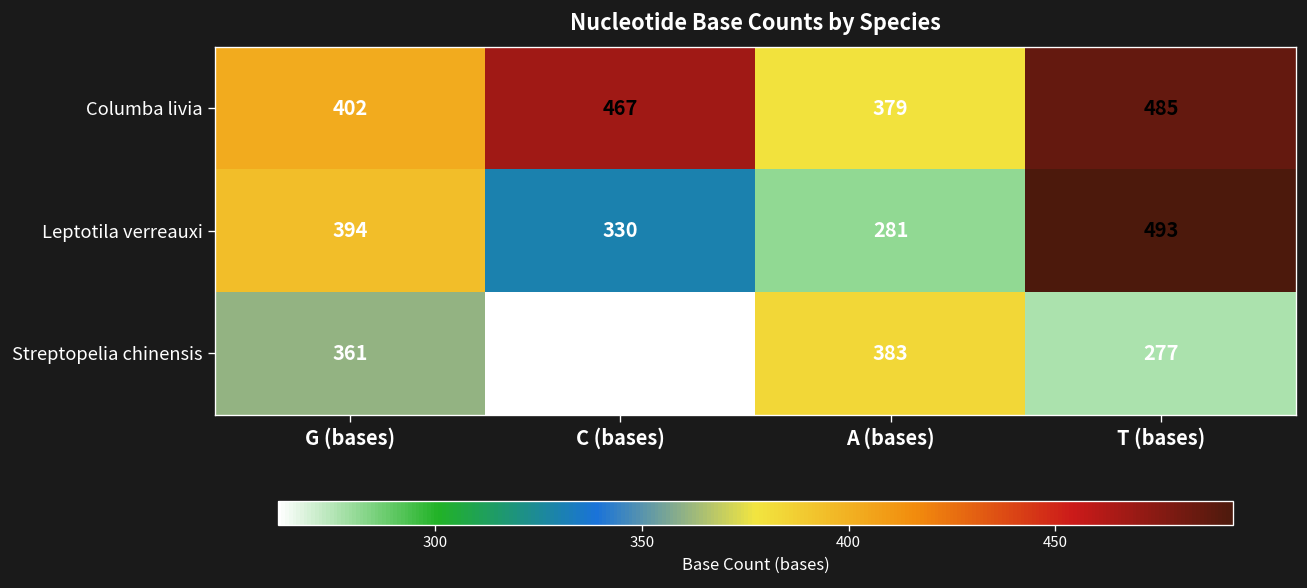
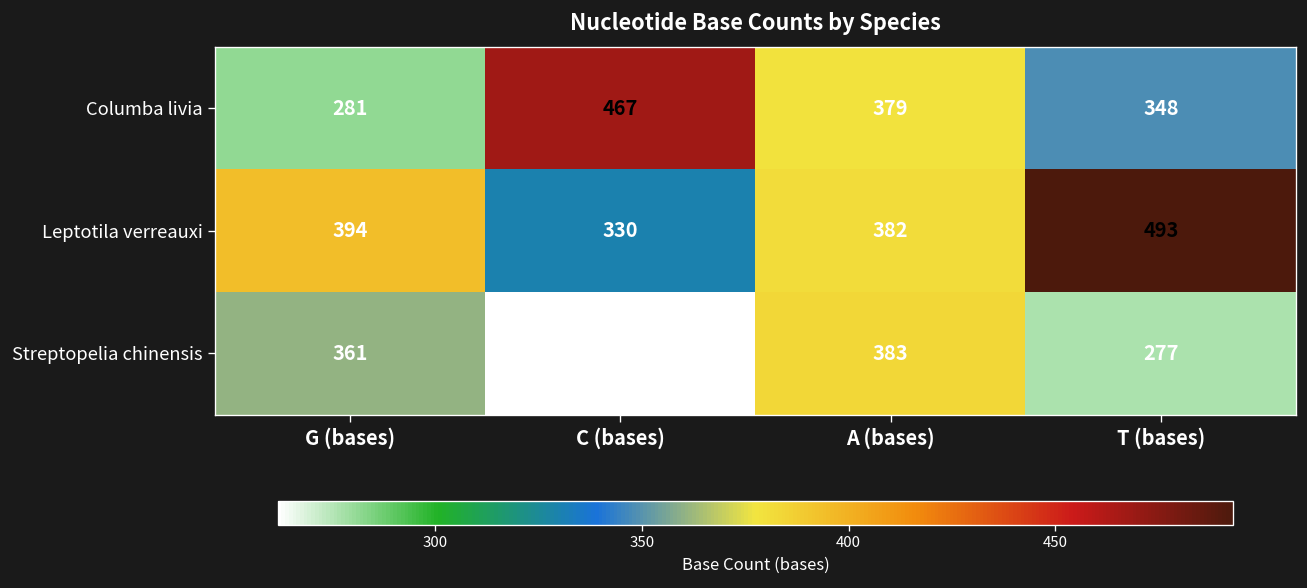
Columba livia, G (bases): 402 -> 281
Columba livia, T (bases): 485 -> 348
Leptotila verreauxi, A (bases): 281 -> 382
